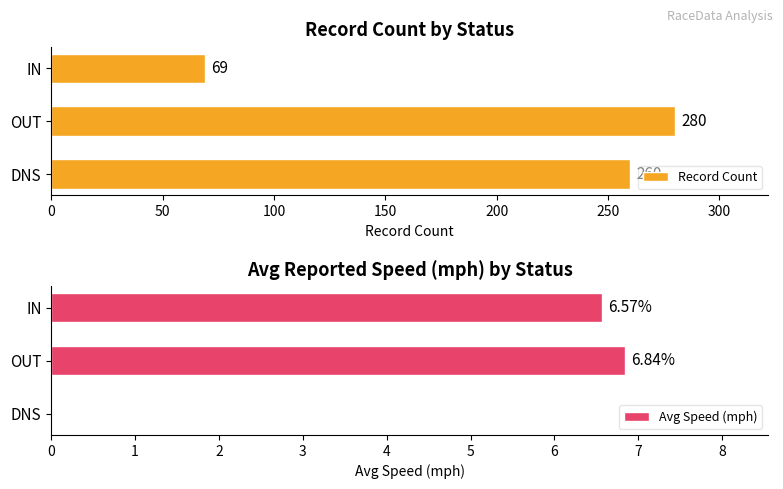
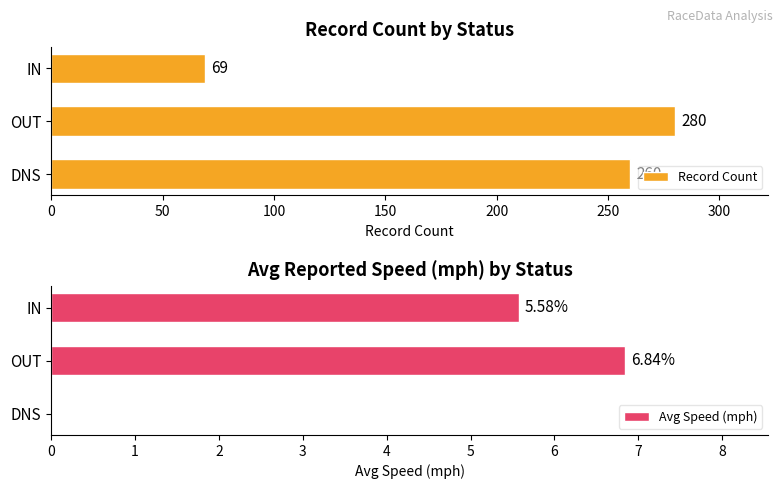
Avg Reported Speed (mph) by Status, IN: 6.57% -> 5.58%
